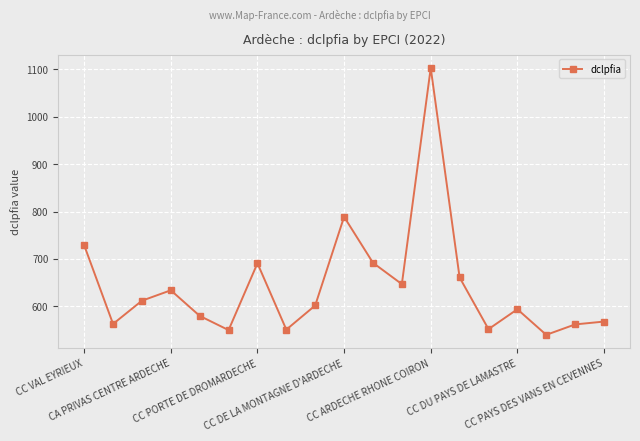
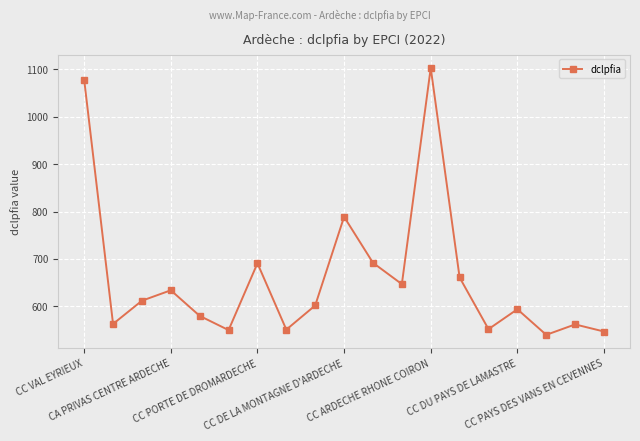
CC VAL EYRIEUX: 730 -> 1080
CC PAYS DES VANS EN CEVENNES: 570 -> 550
